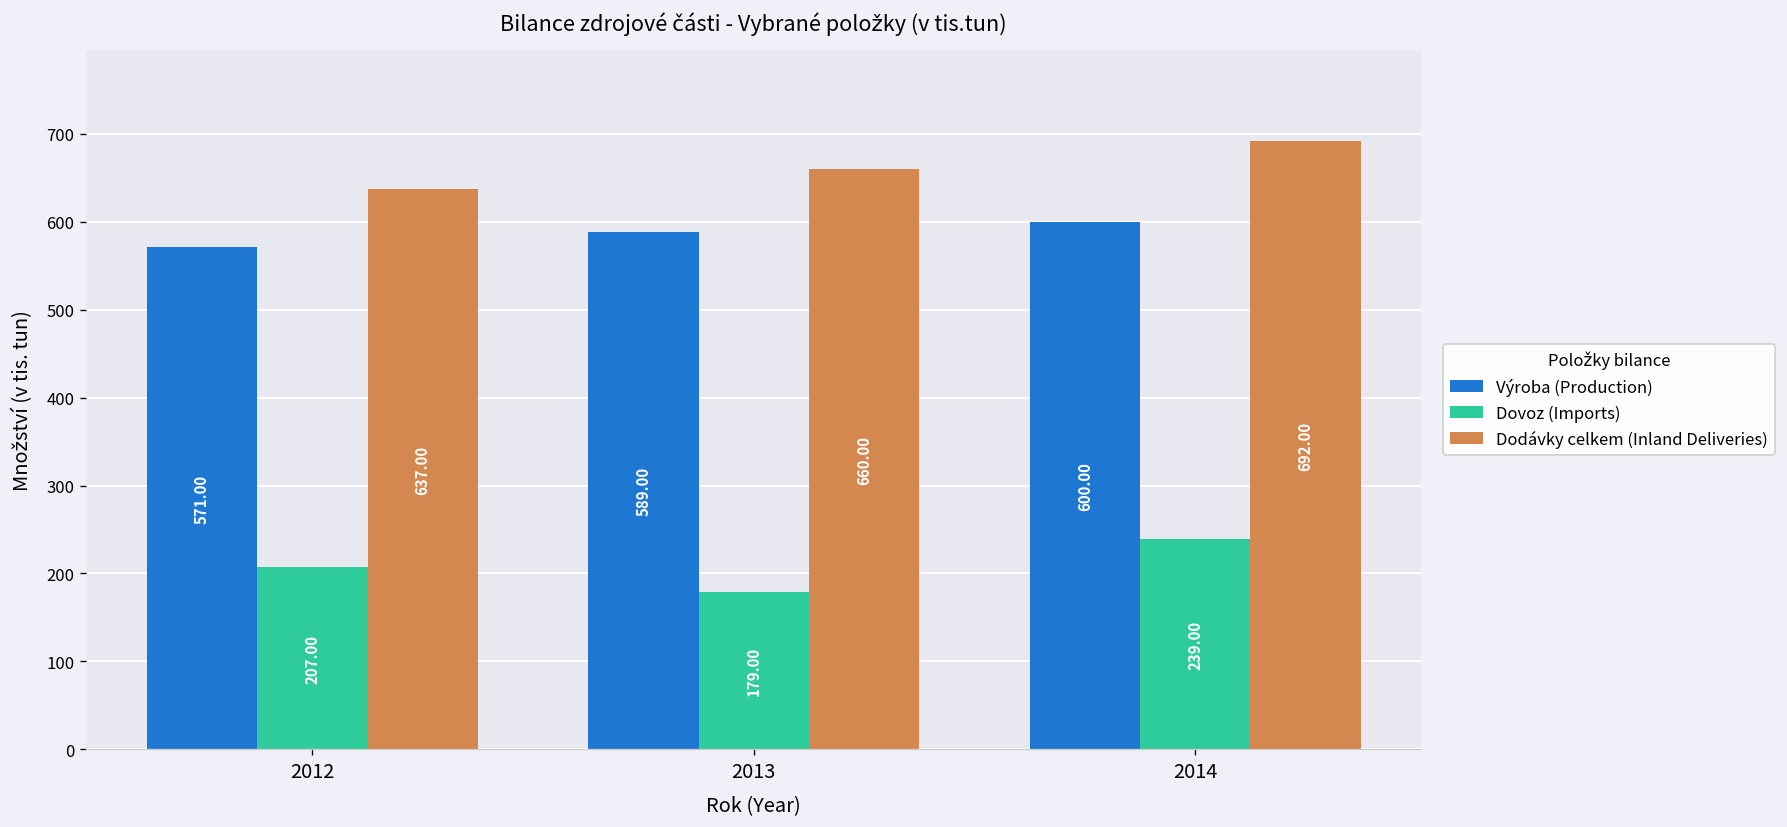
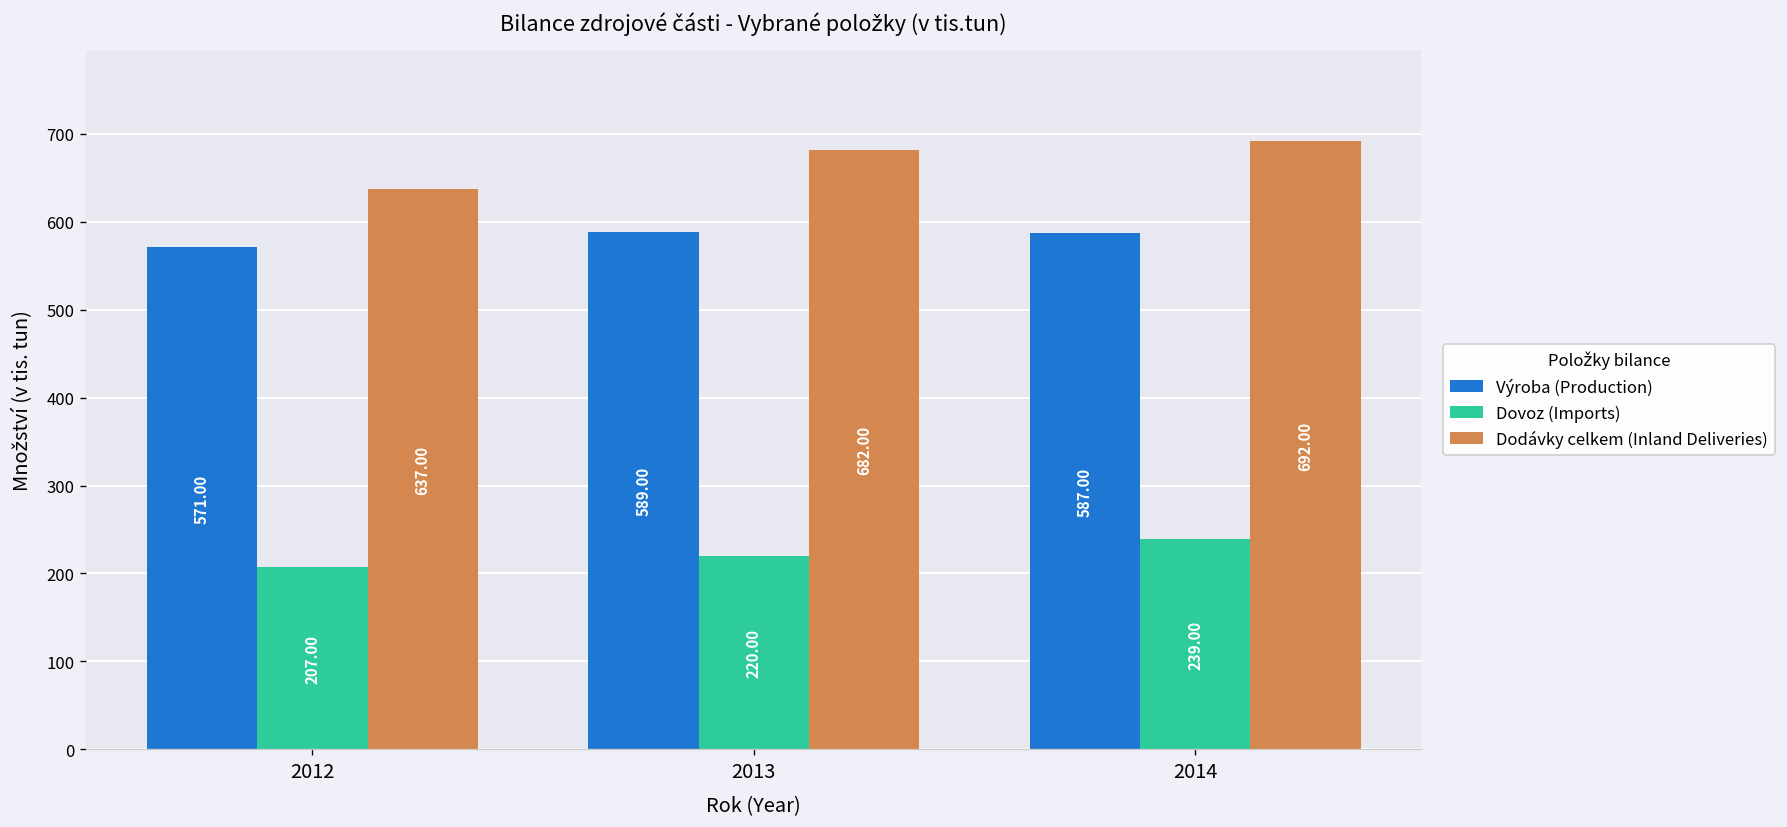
Dovoz (Imports), 2013: 179.00 -> 220.00
Dodávky celkem (Inland Deliveries), 2013: 660.00 -> 682.00
Výroba (Production), 2014: 600.00 -> 587.00
